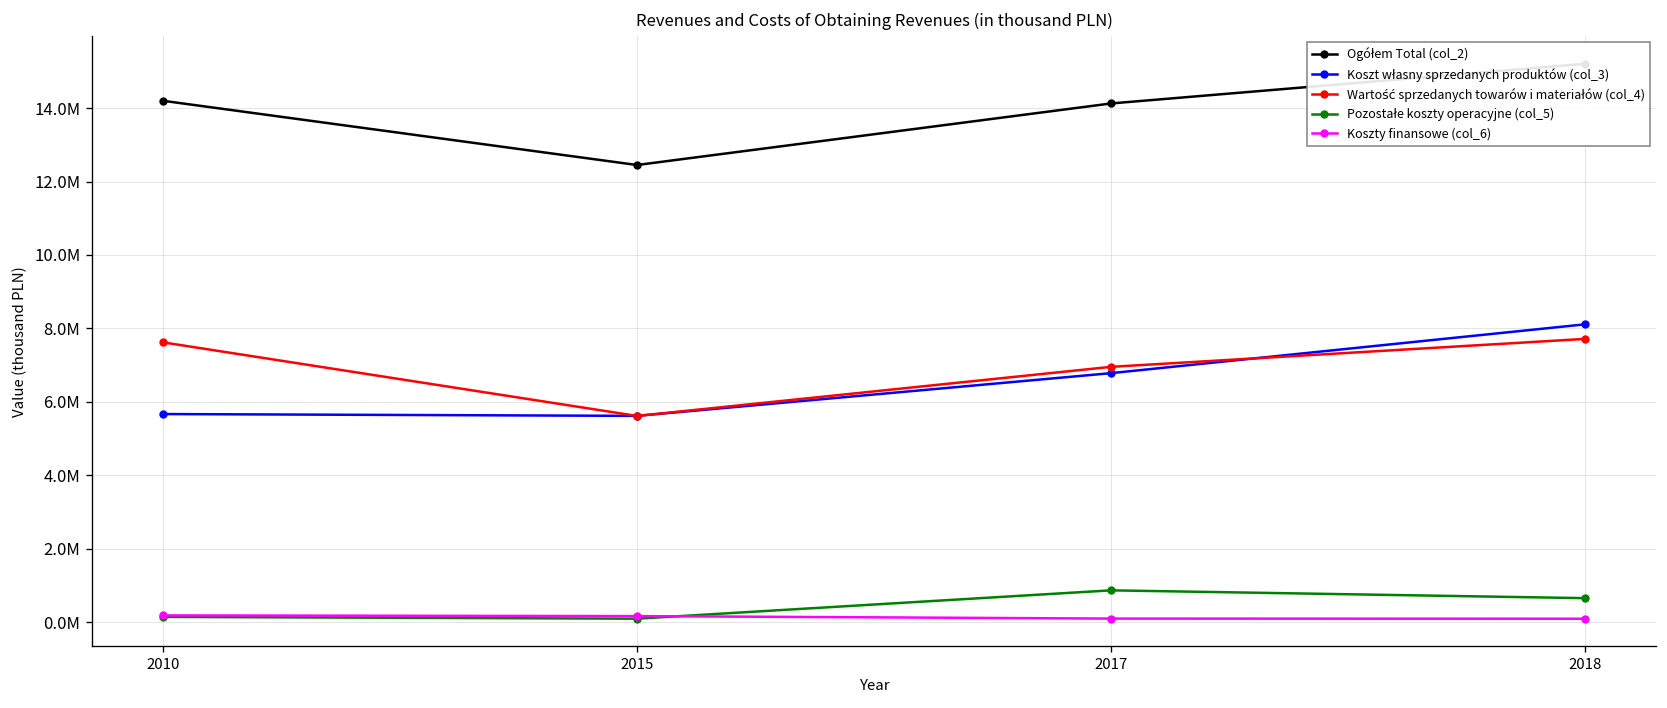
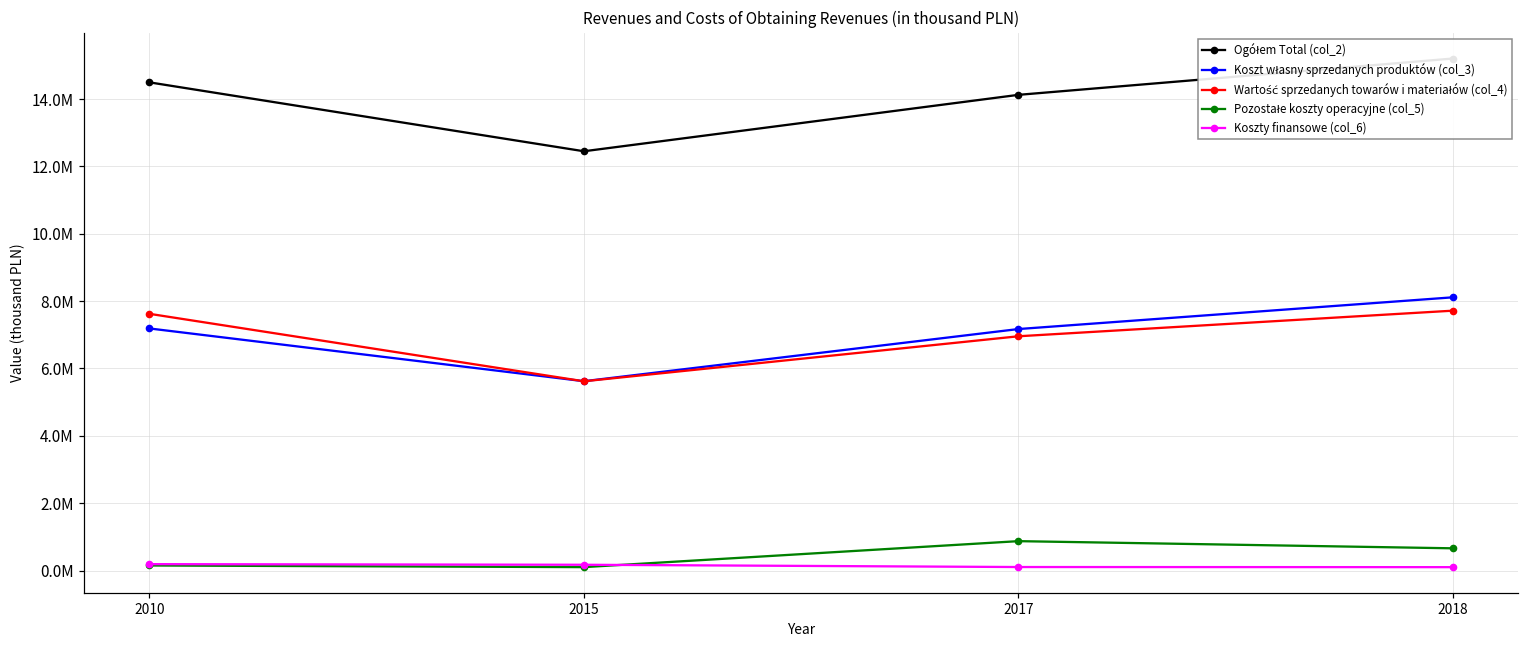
Ogółem Total (col_2), 2010: 14200000 -> 14500000
Koszt własny sprzedanych produktów (col_3), 2010: 5700000 -> 7200000
Koszt własny sprzedanych produktów (col_3), 2017: 6800000 -> 7200000
